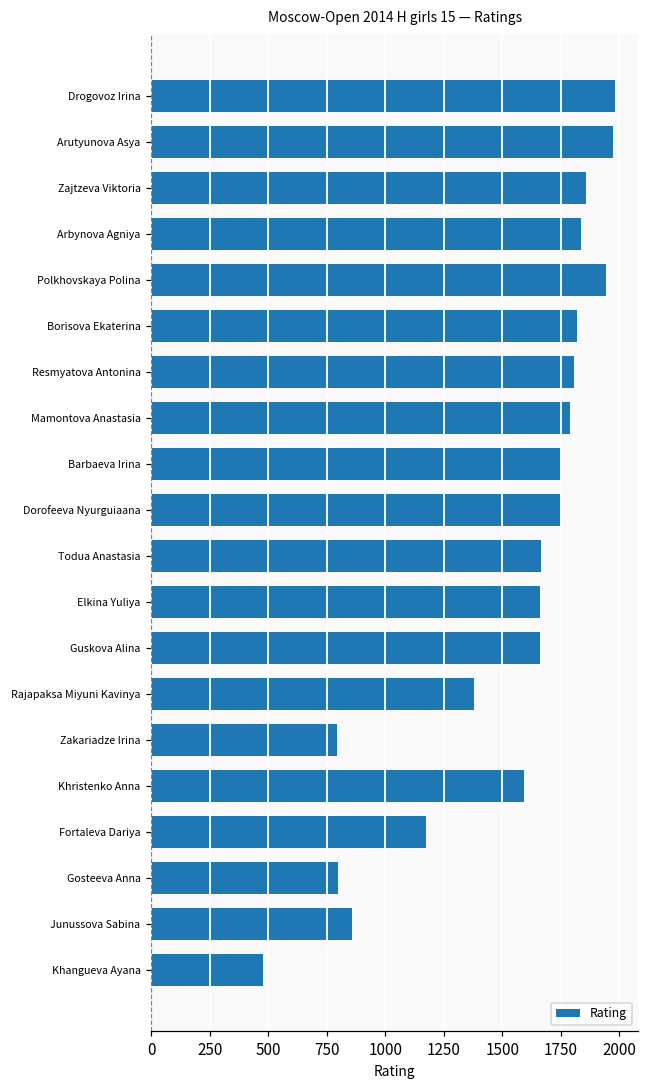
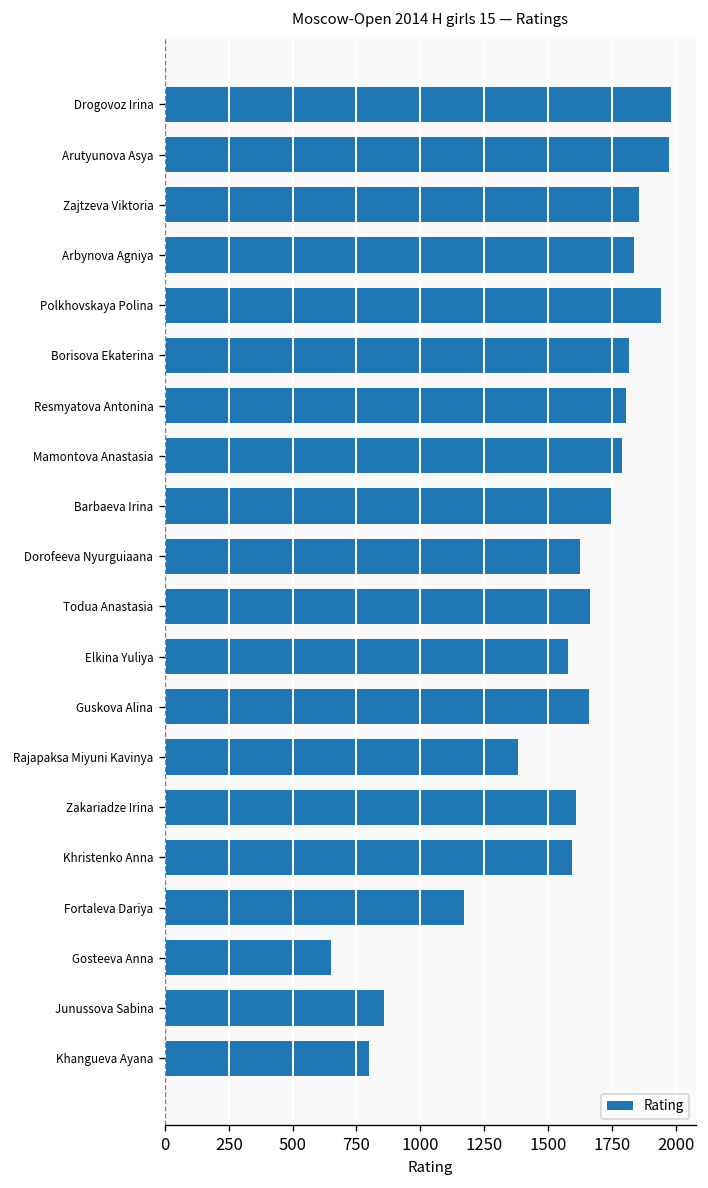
Dorofeeva Nyurguiaana: 1750 -> 1630
Elkina Yuliya: 1660 -> 1580
Zakariadze Irina: 800 -> 1610
Gosteeva Anna: 800 -> 650
Khangueva Ayana: 480 -> 800
